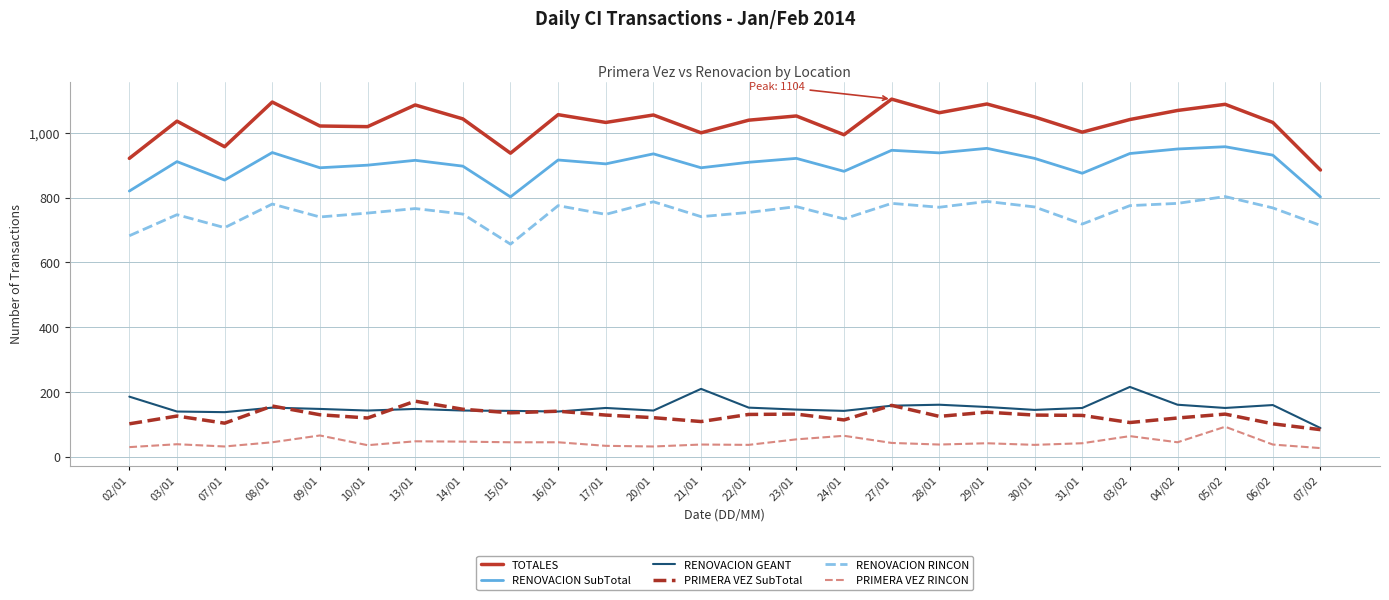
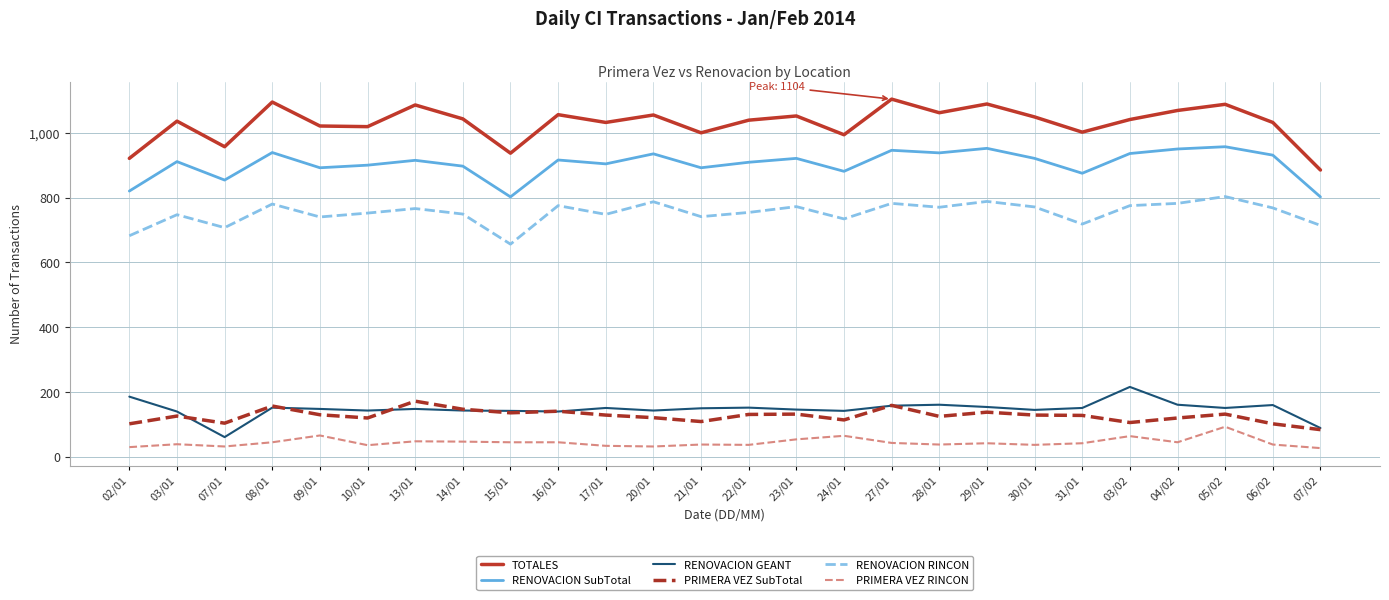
RENOVACION GEANT, 07/01: 140 -> 60
RENOVACION GEANT, 21/01: 210 -> 150
